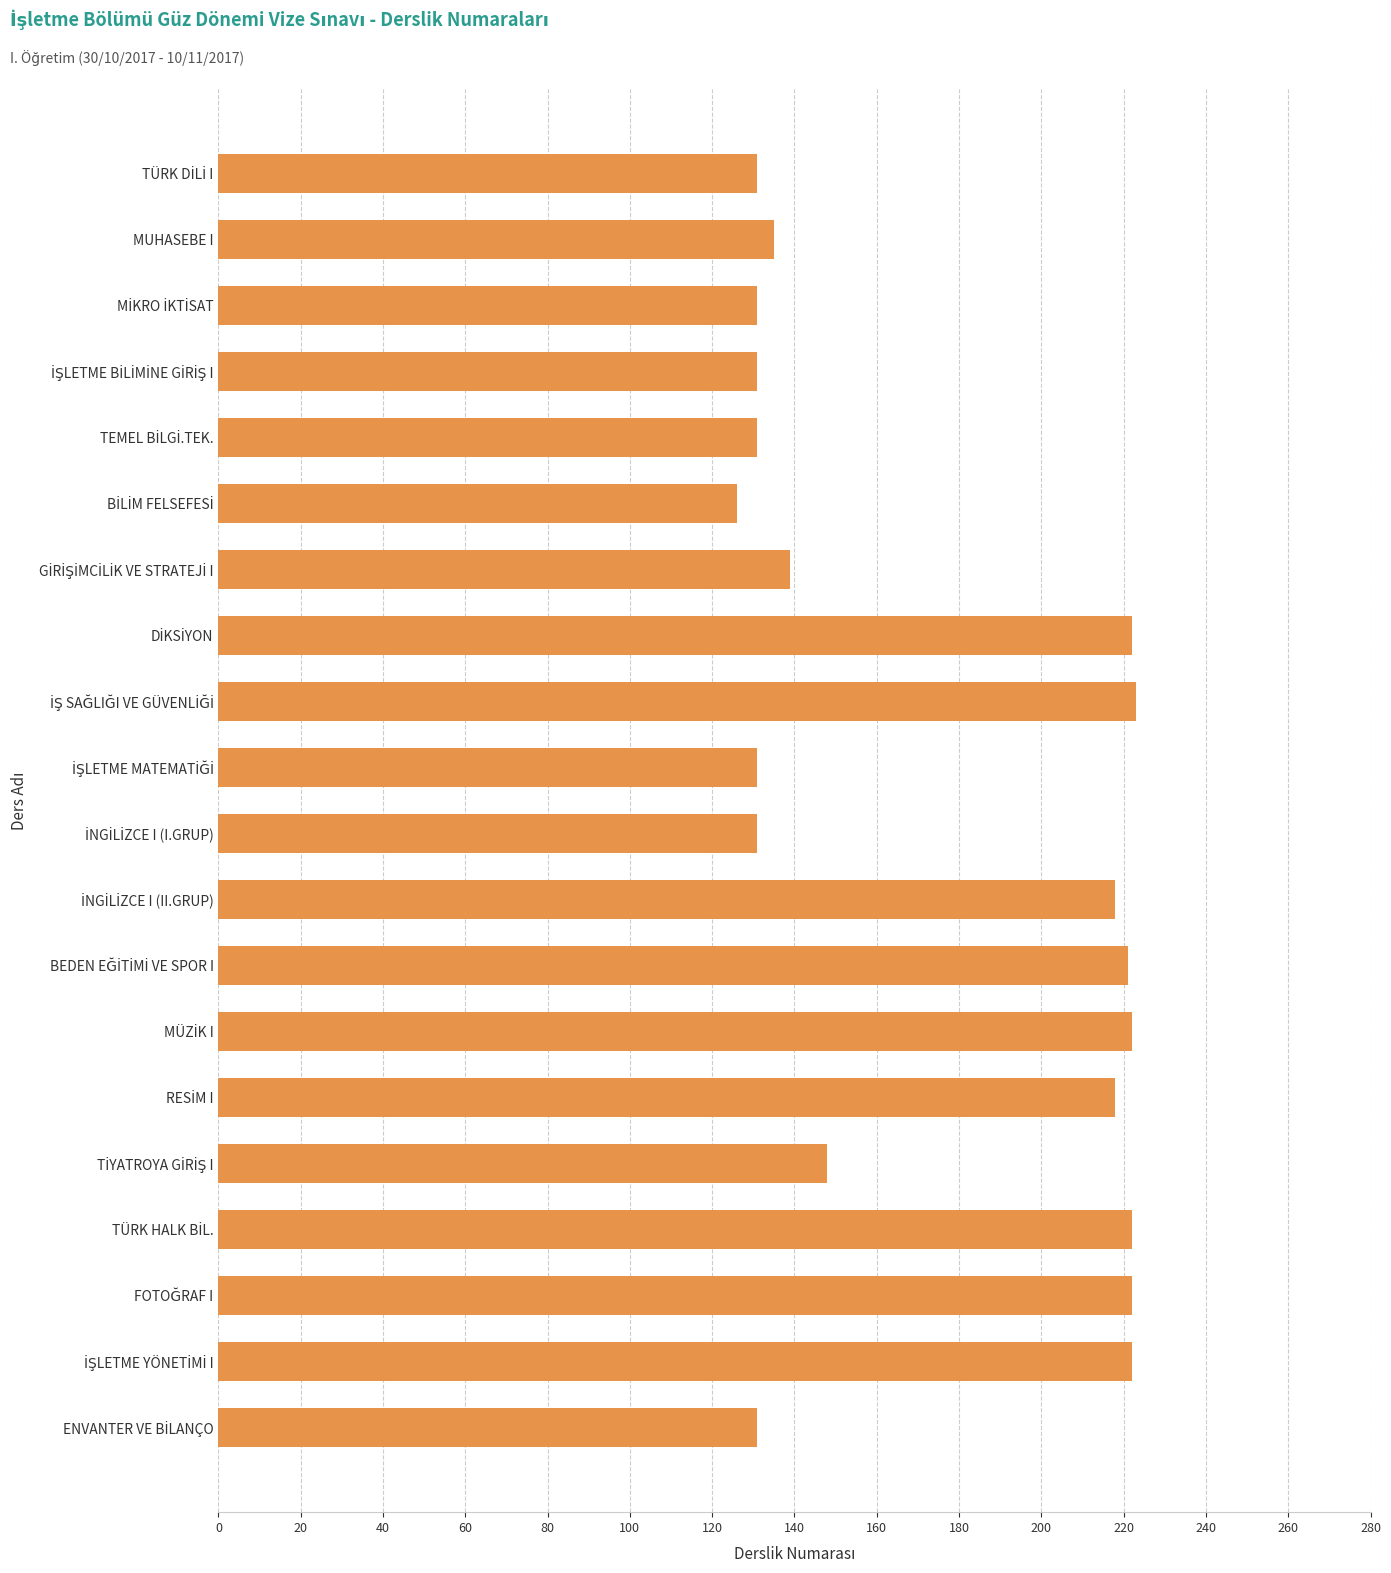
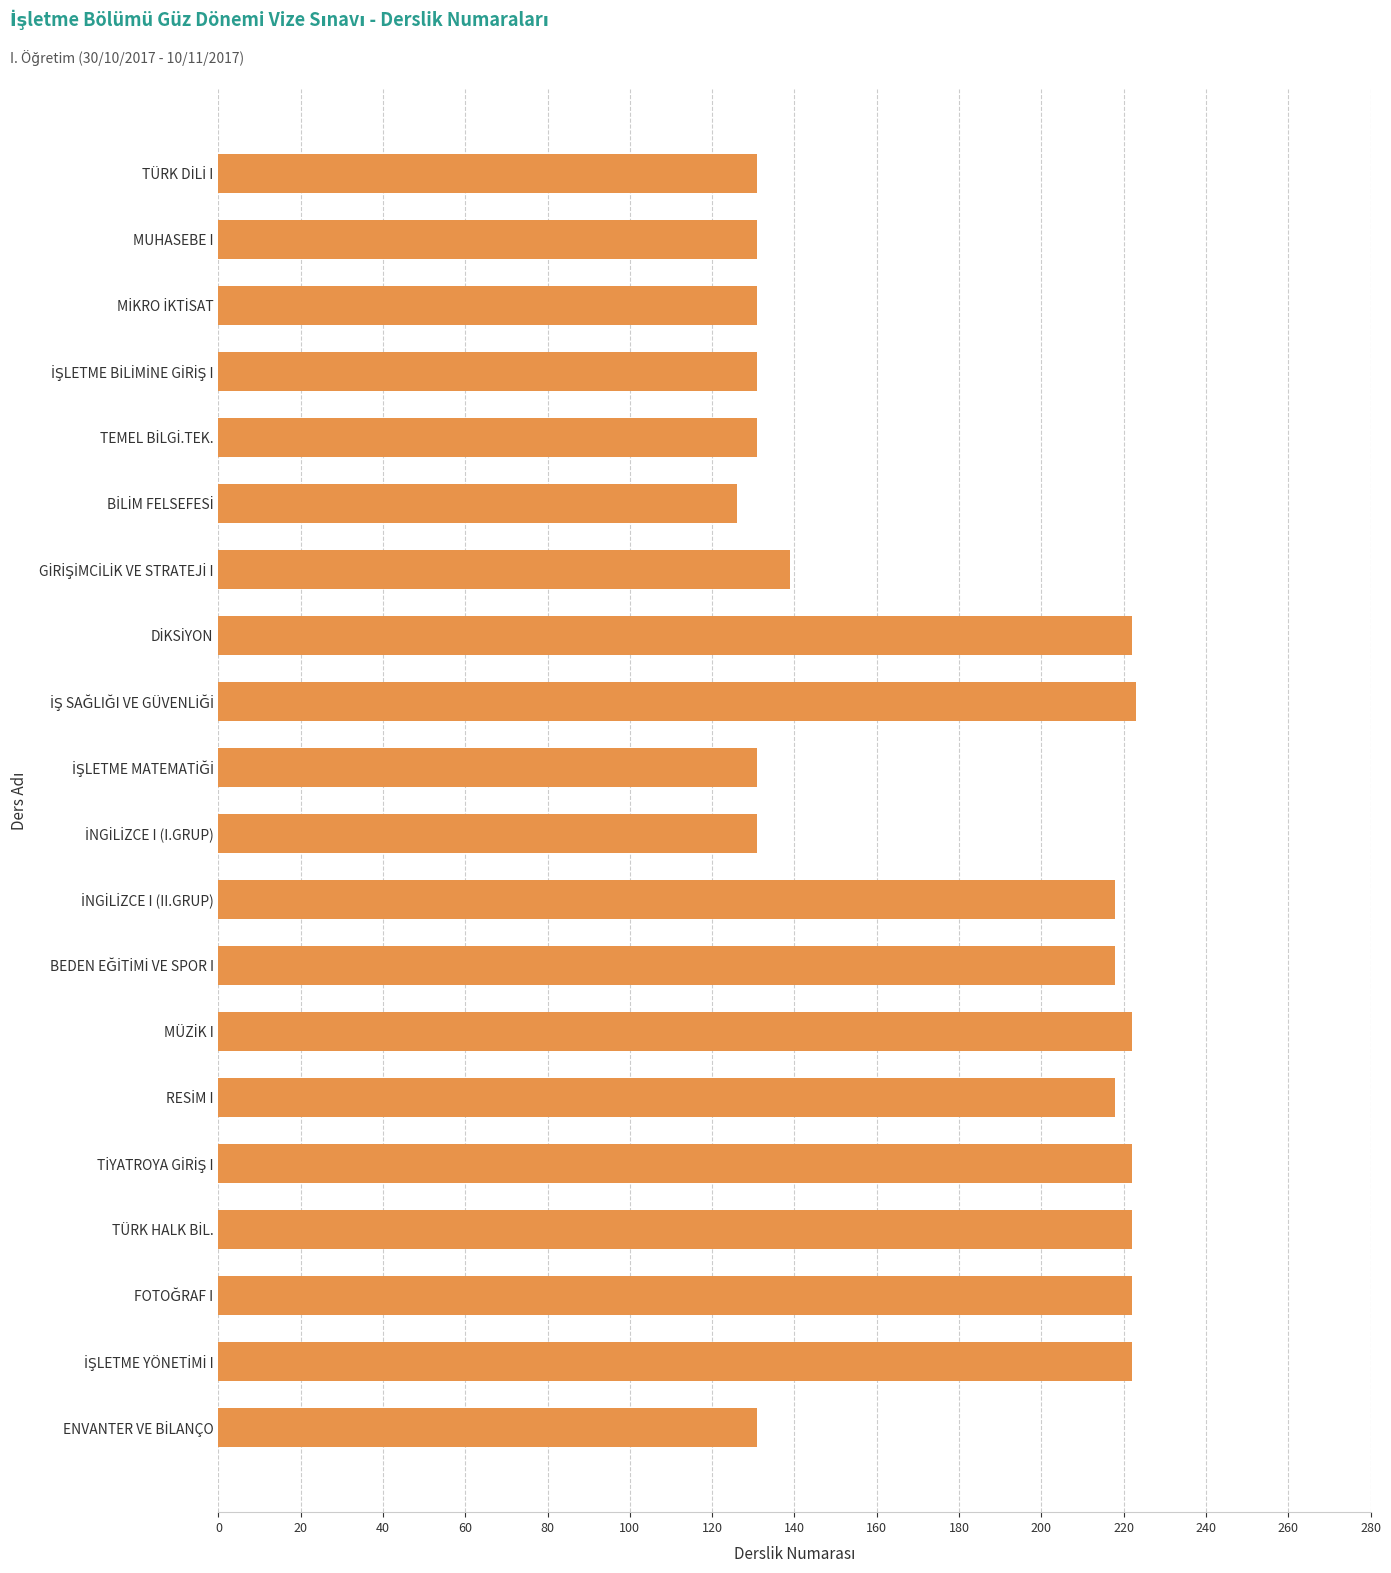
MUHASEBE I: 135 -> 131
BEDEN EĞİTİMİ VE SPOR I: 221 -> 218
TİYATROYA GİRİŞ I: 148 -> 222
